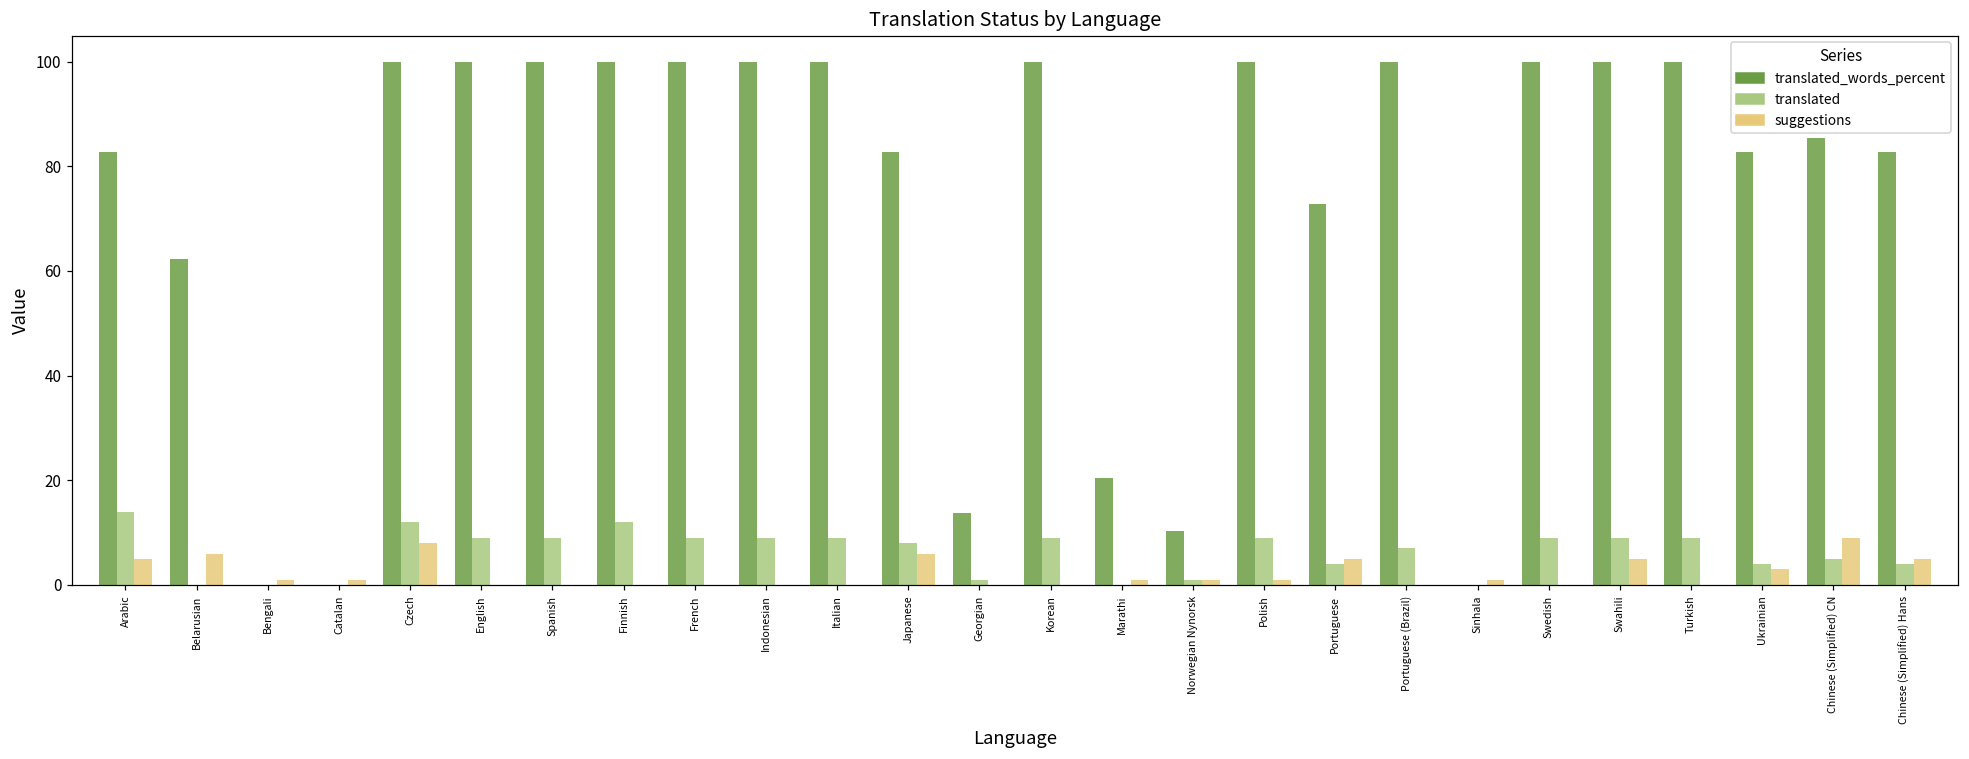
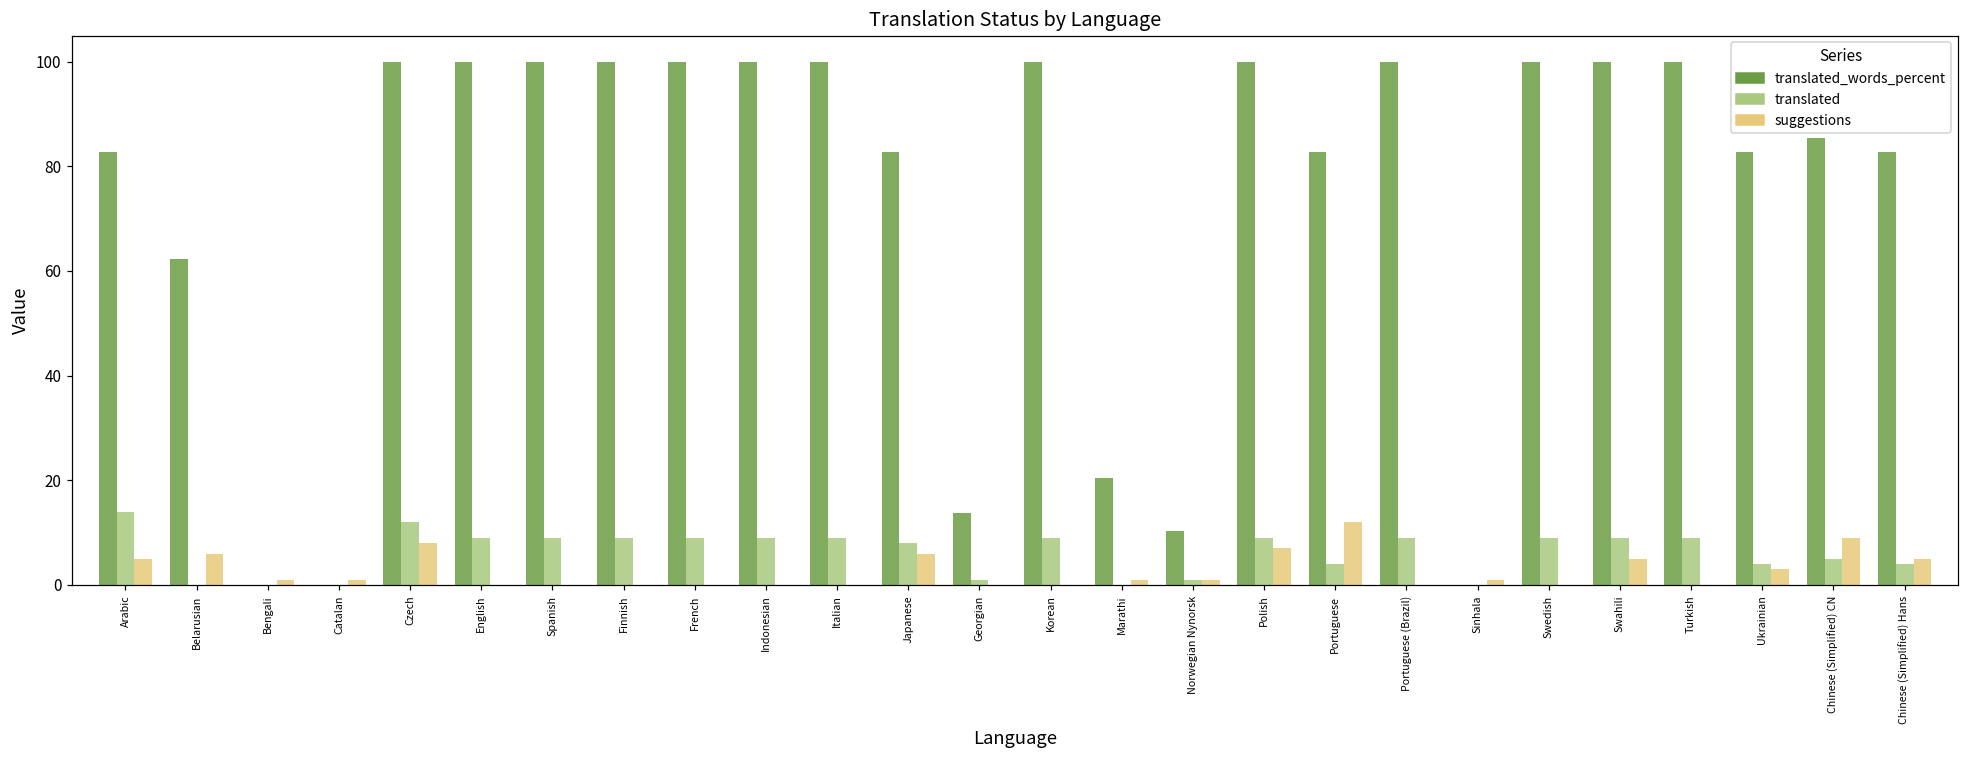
translated, Finnish: 12 -> 9
suggestions, Polish: 1 -> 7
translated_words_percent, Portuguese: 73 -> 83
suggestions, Portuguese: 5 -> 12
translated, Portuguese (Brazil): 7 -> 9
